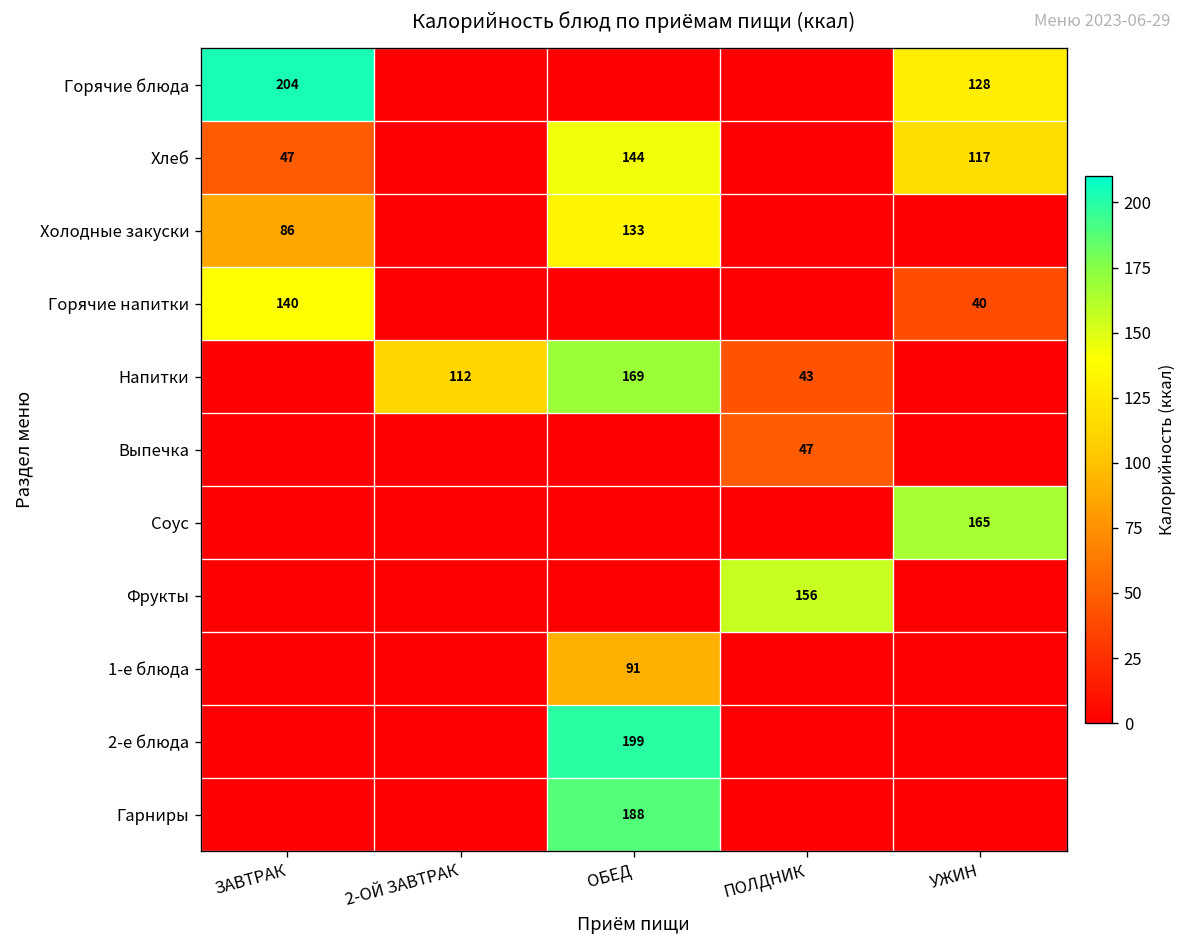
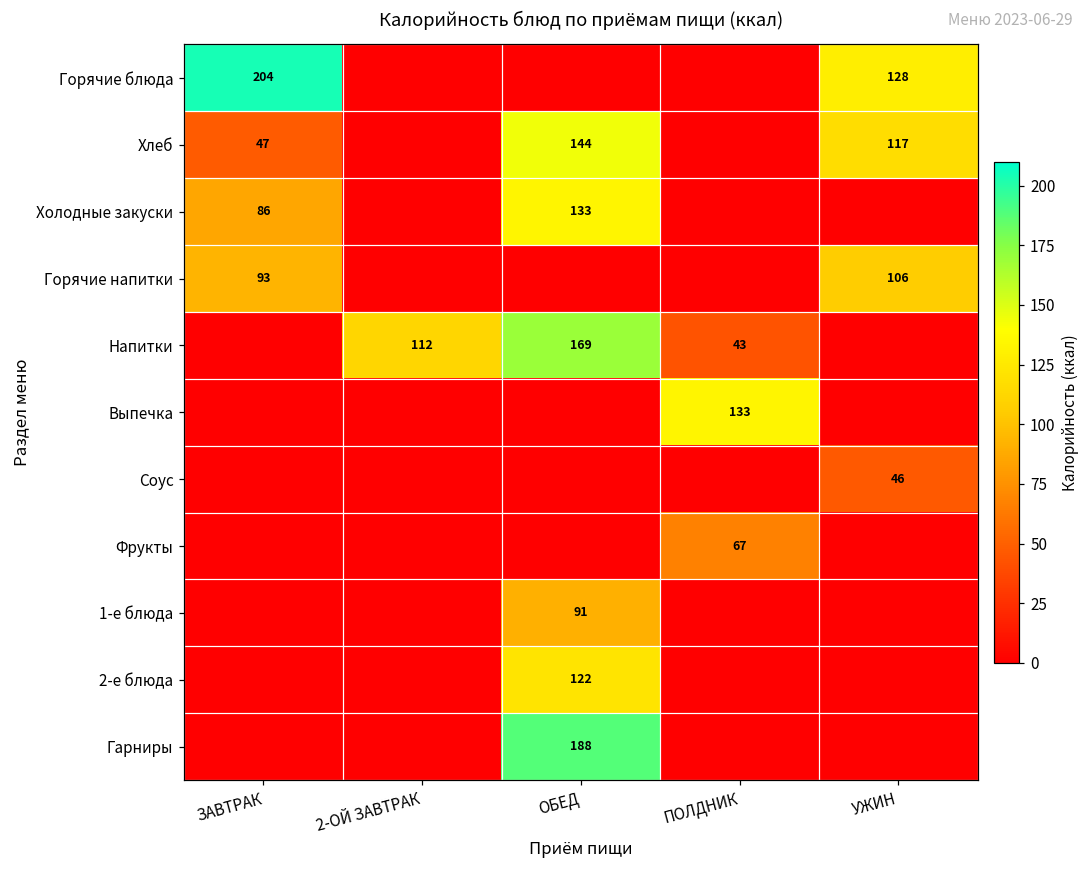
Горячие напитки, ЗАВТРАК: 140 -> 93
Горячие напитки, УЖИН: 40 -> 106
Выпечка, ПОЛДНИК: 47 -> 133
Соус, УЖИН: 165 -> 46
Фрукты, ПОЛДНИК: 156 -> 67
2-е блюда, ОБЕД: 199 -> 122
